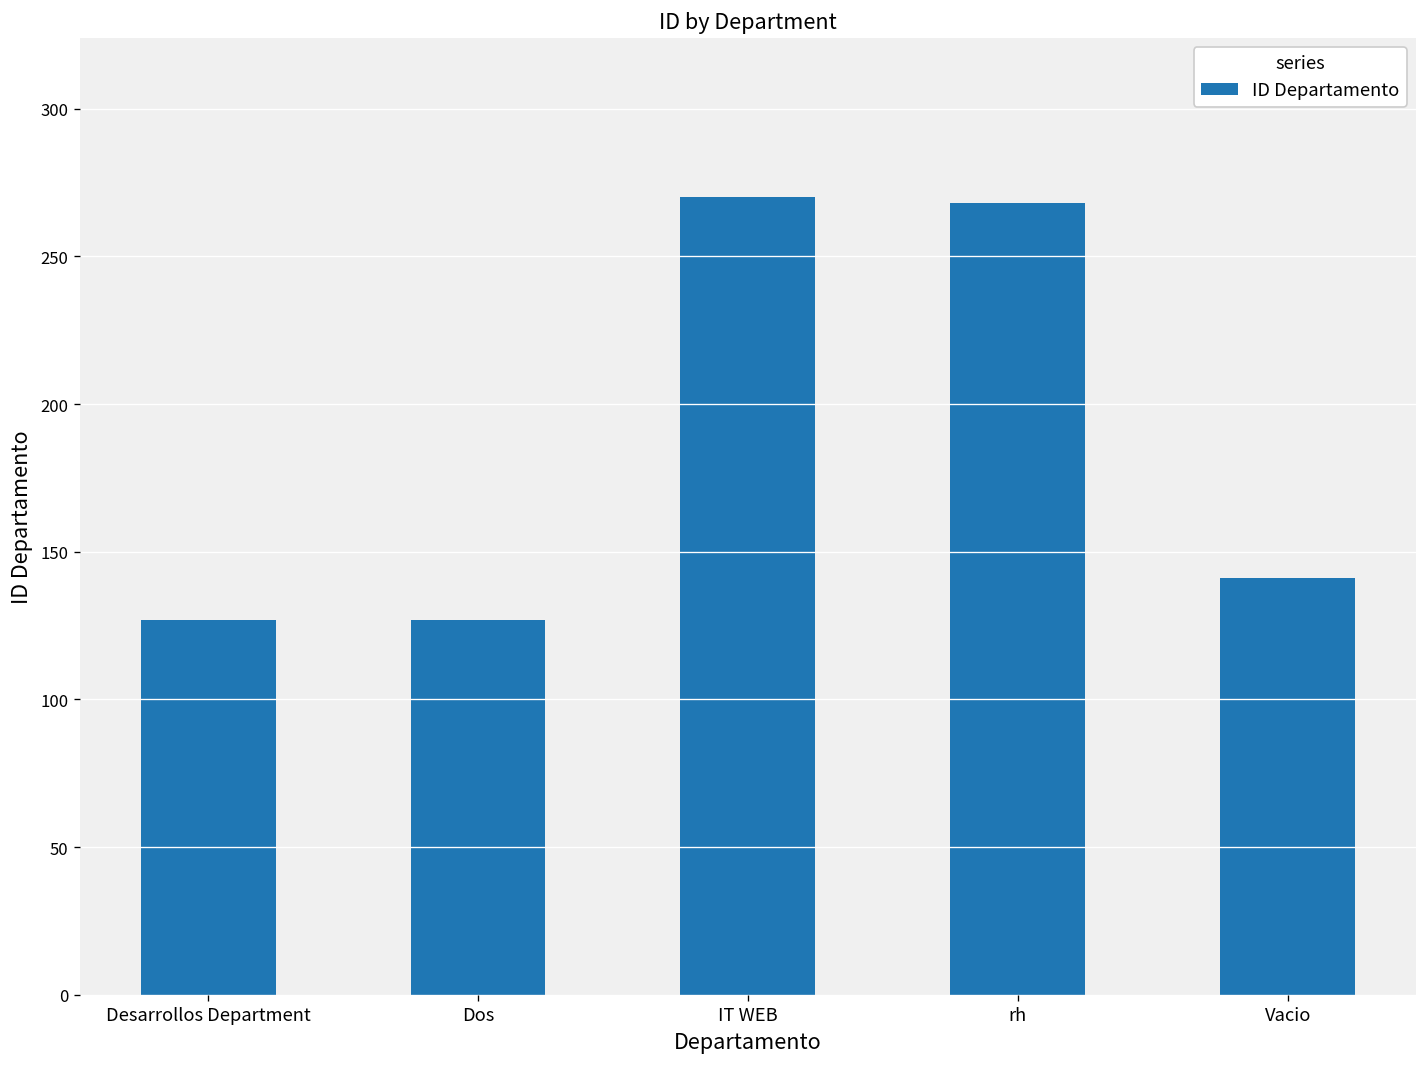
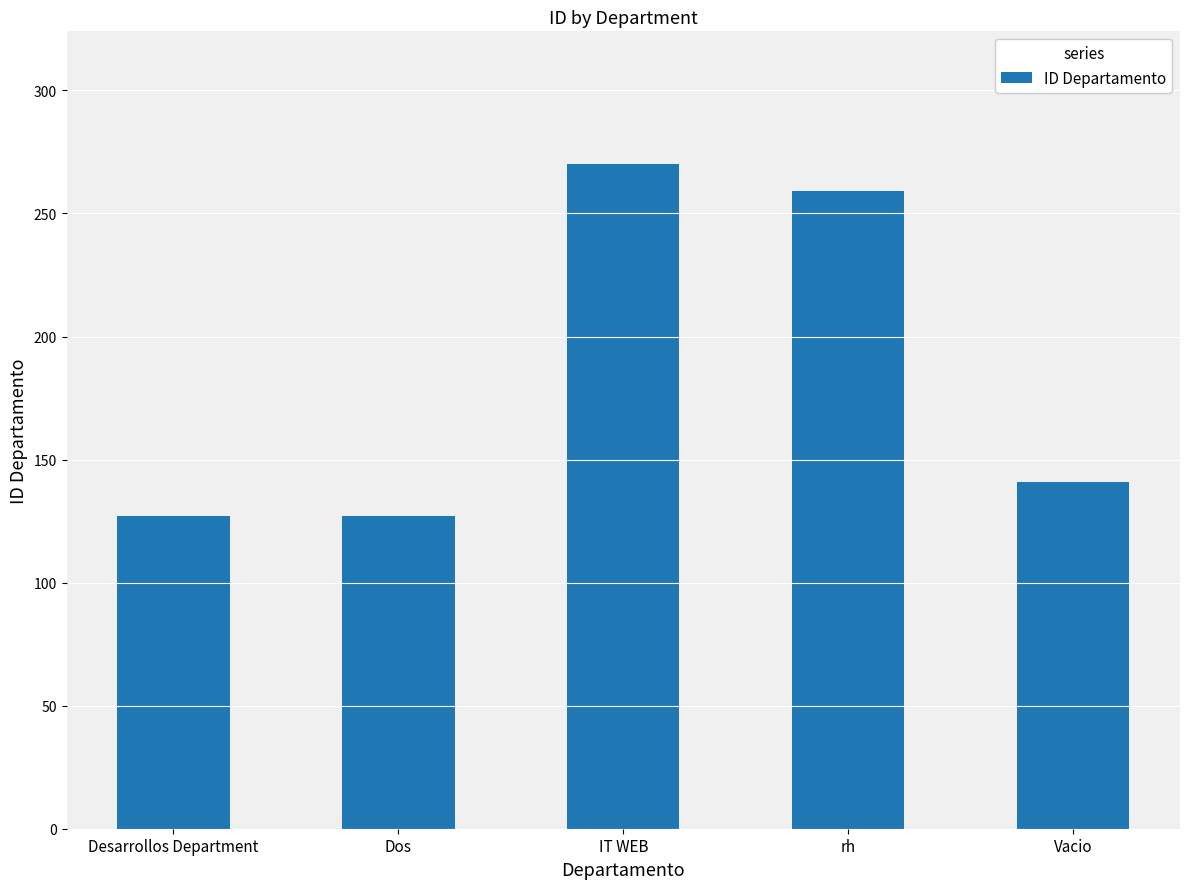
rh: 268 -> 259
